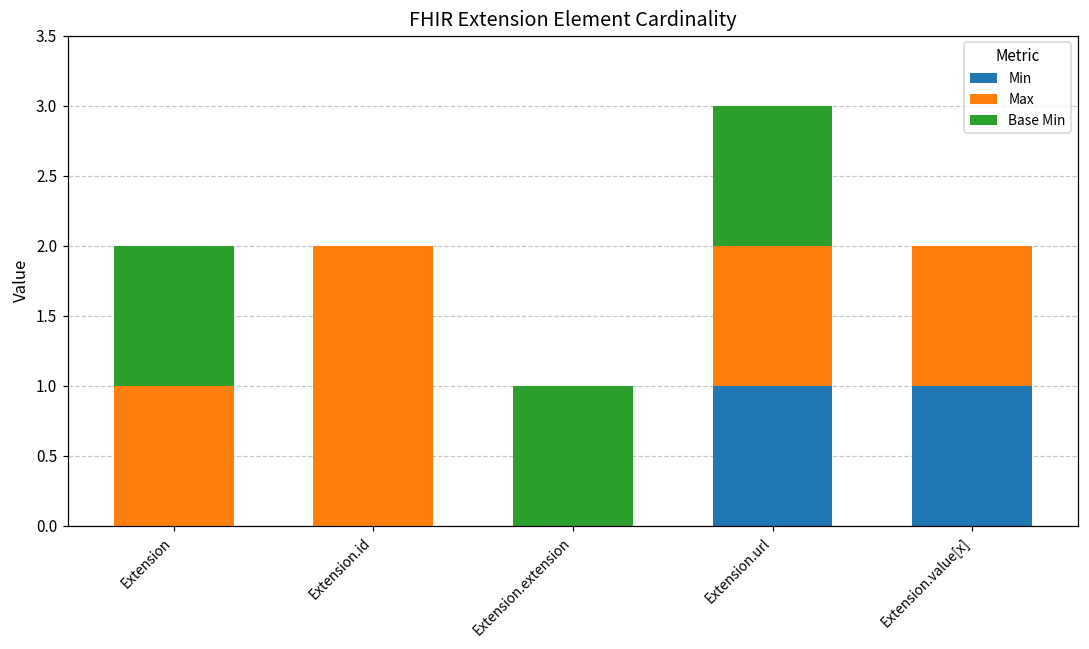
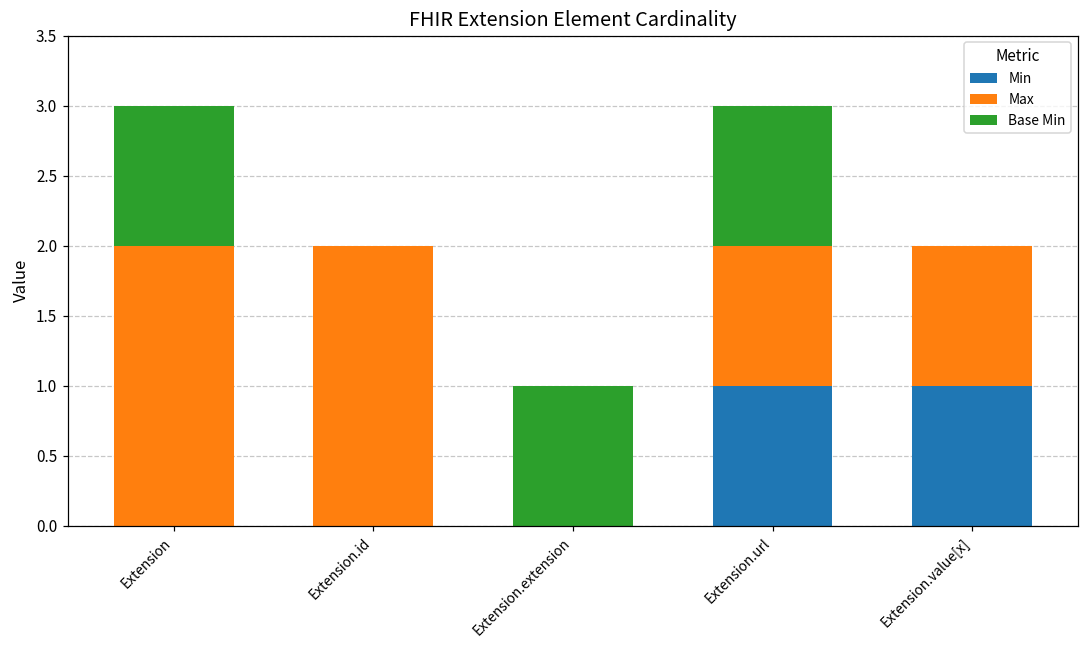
Max, Extension: 1 -> 2
